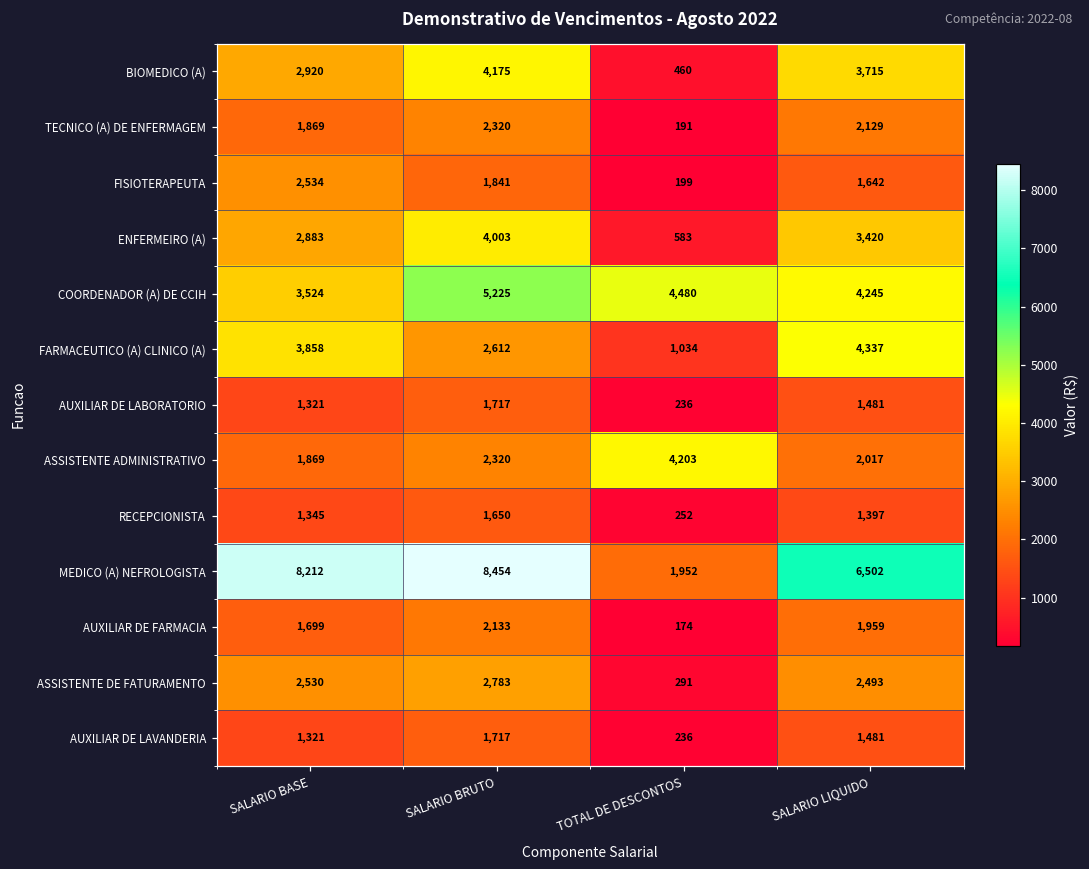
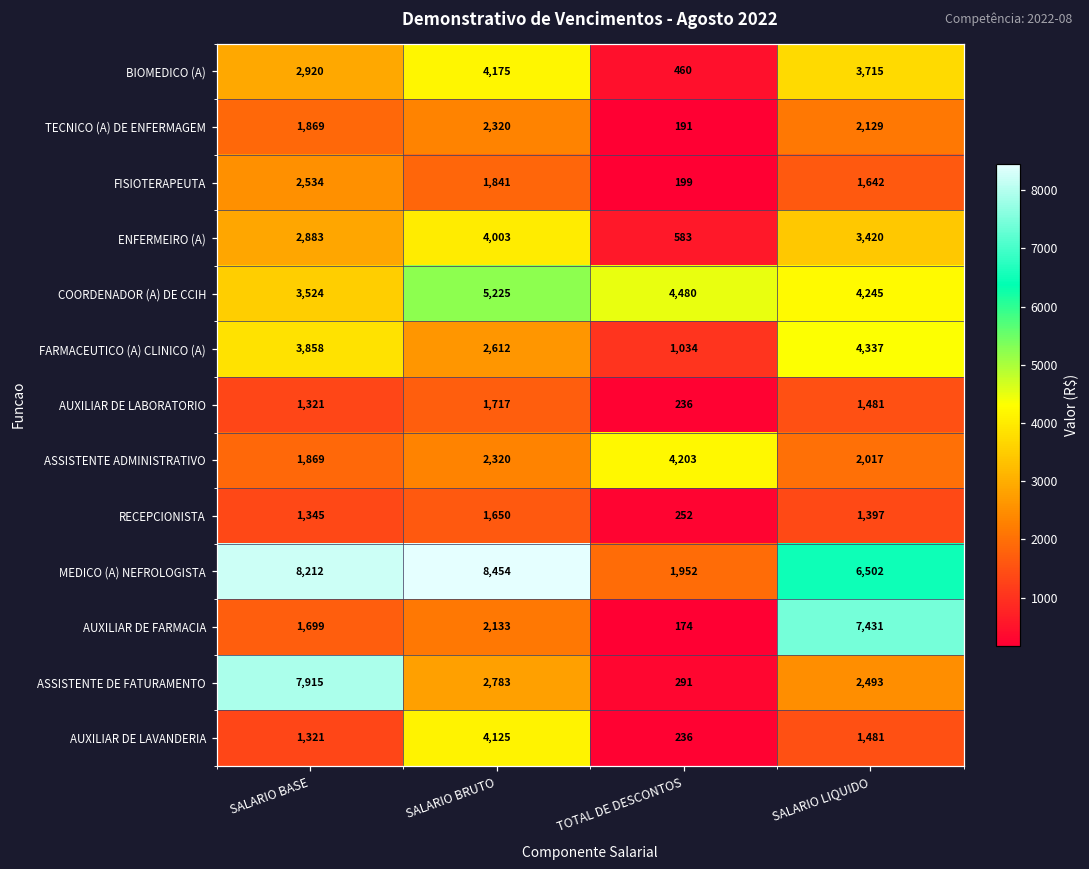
AUXILIAR DE FARMACIA, SALARIO LIQUIDO: 1,959 -> 7,431
ASSISTENTE DE FATURAMENTO, SALARIO BASE: 2,530 -> 7,915
AUXILIAR DE LAVANDERIA, SALARIO BRUTO: 1,717 -> 4,125
